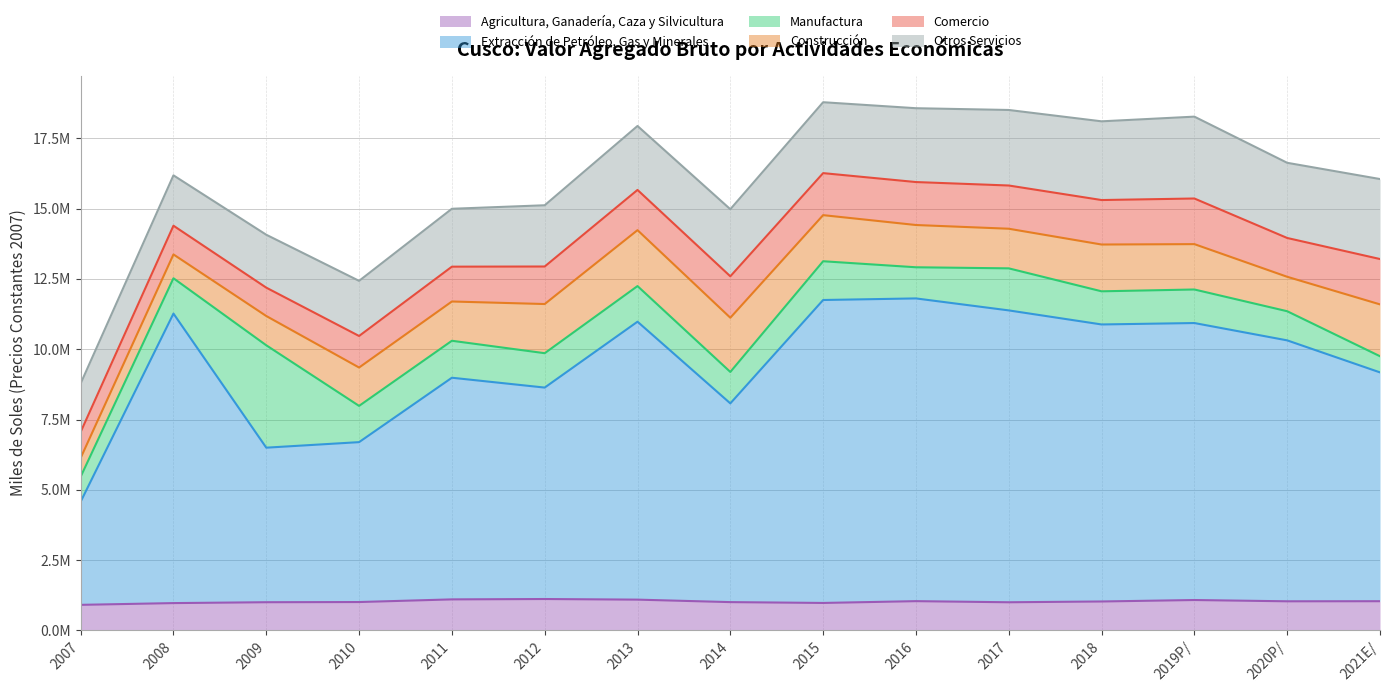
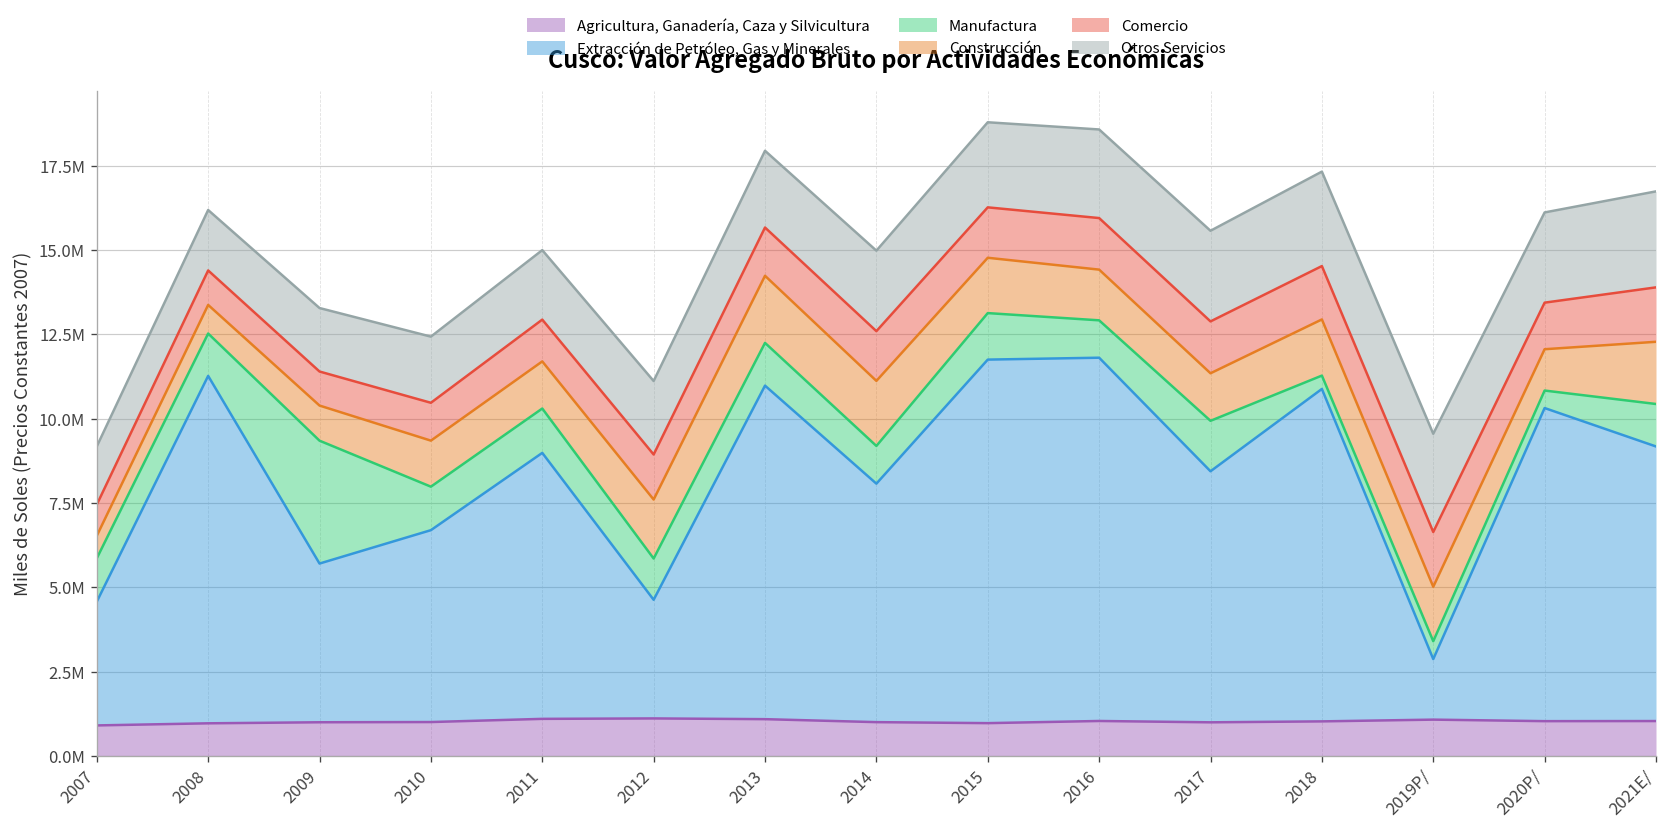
Manufactura, 2007: 900000 -> 1300000
Extracción de Petróleo, Gas y Minerales, 2009: 5500000 -> 4700000
Extracción de Petróleo, Gas y Minerales, 2012: 7500000 -> 3500000
Extracción de Petróleo, Gas y Minerales, 2017: 10400000 -> 7400000
Manufactura, 2018: 1200000 -> 400000
Extracción de Petróleo, Gas y Minerales, 2019P/: 9900000 -> 1800000
Manufactura, 2019P/: 1200000 -> 500000
Manufactura, 2020P/: 1000000 -> 500000
Manufactura, 2021E/: 600000 -> 1300000
